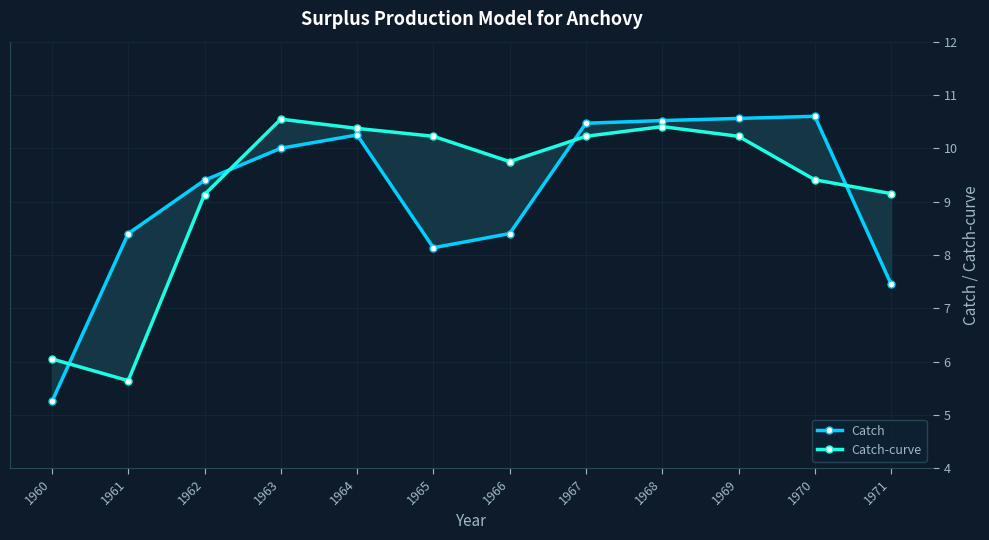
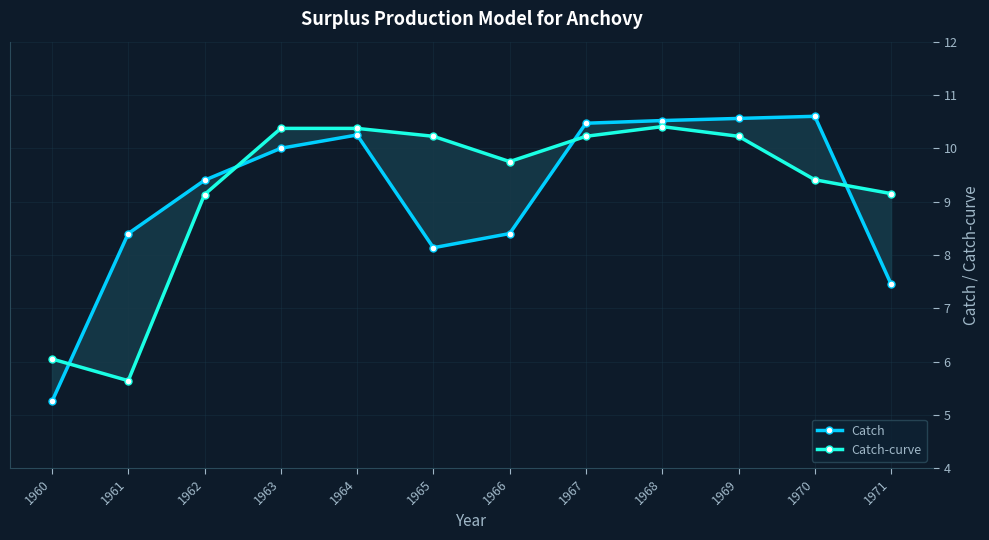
Catch-curve, 1963: 10.5 -> 10.4
